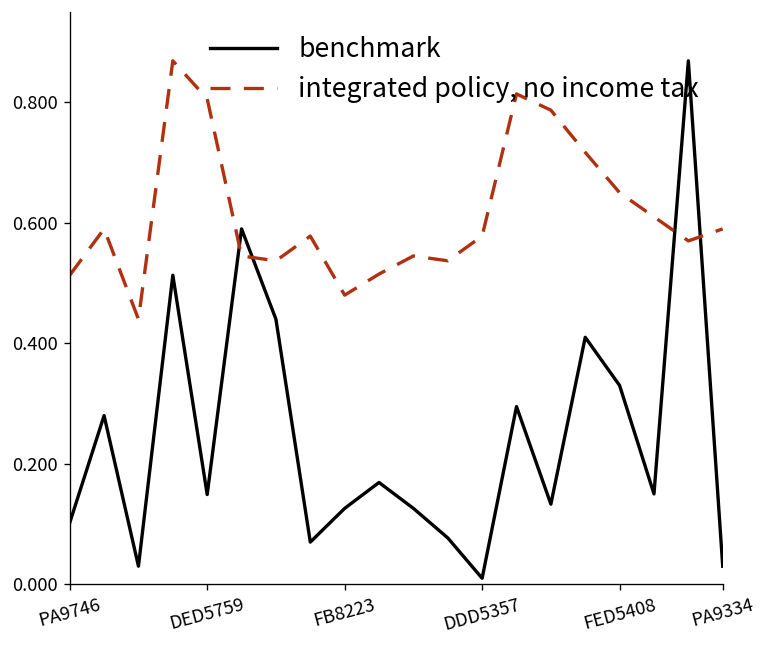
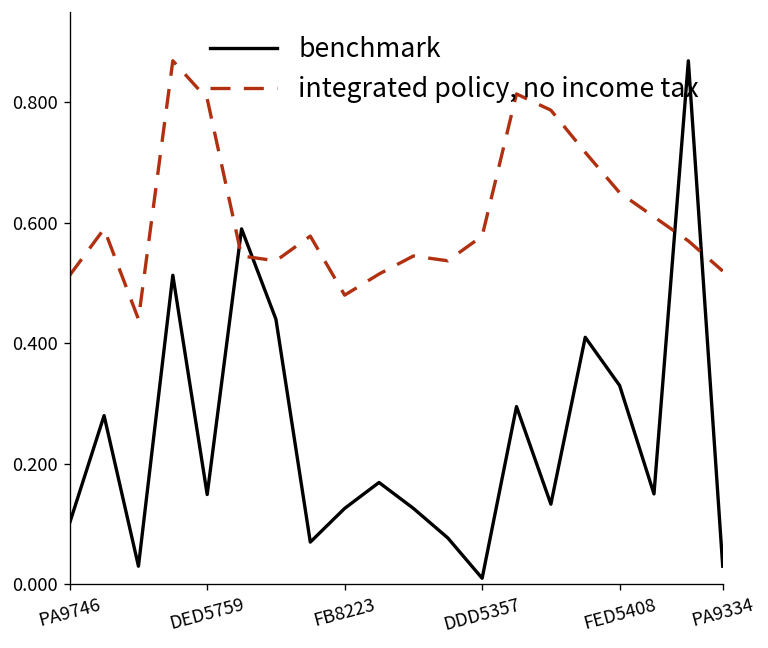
integrated policy, no income tax, PA9334: 0.59 -> 0.52
